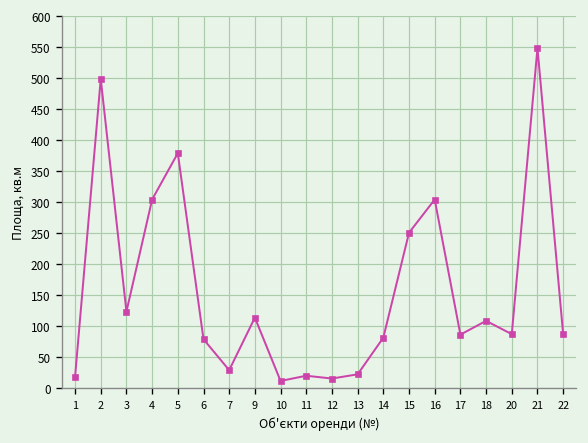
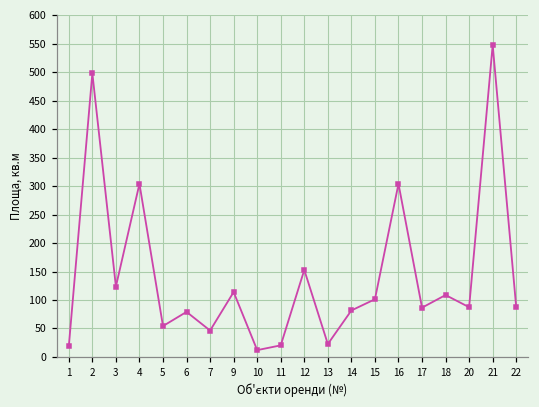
5: 380 -> 50
7: 30 -> 50
12: 20 -> 150
15: 250 -> 100
